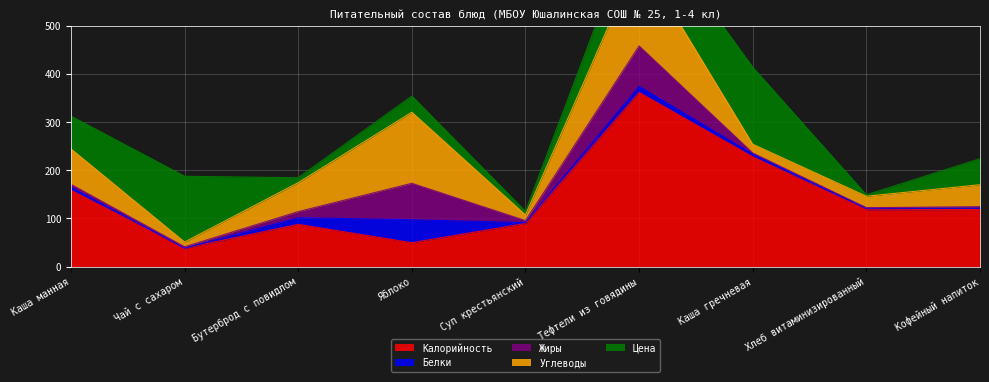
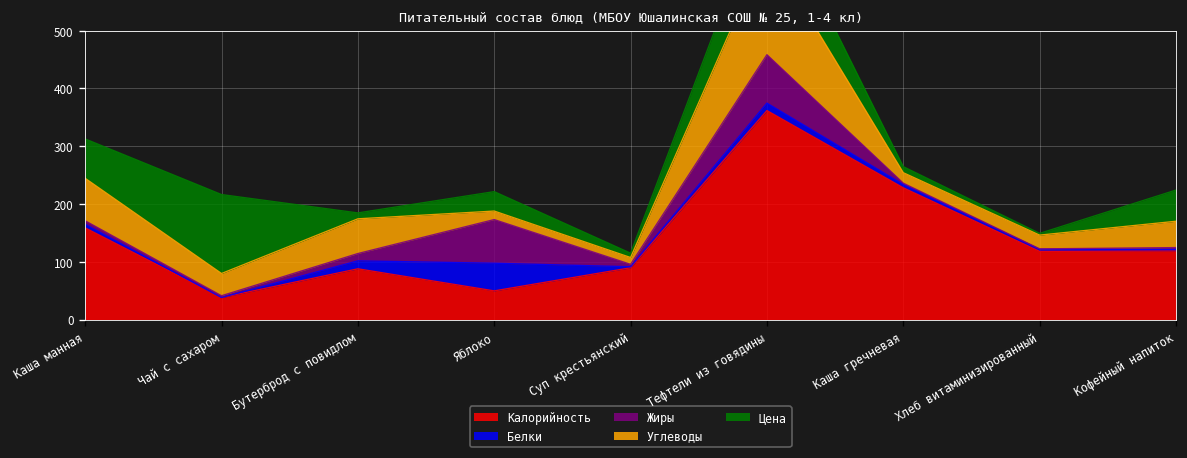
Углеводы, Чай с сахаром: 10 -> 40
Углеводы, Яблоко: 150 -> 10
Цена, Каша гречневая: 160 -> 10
